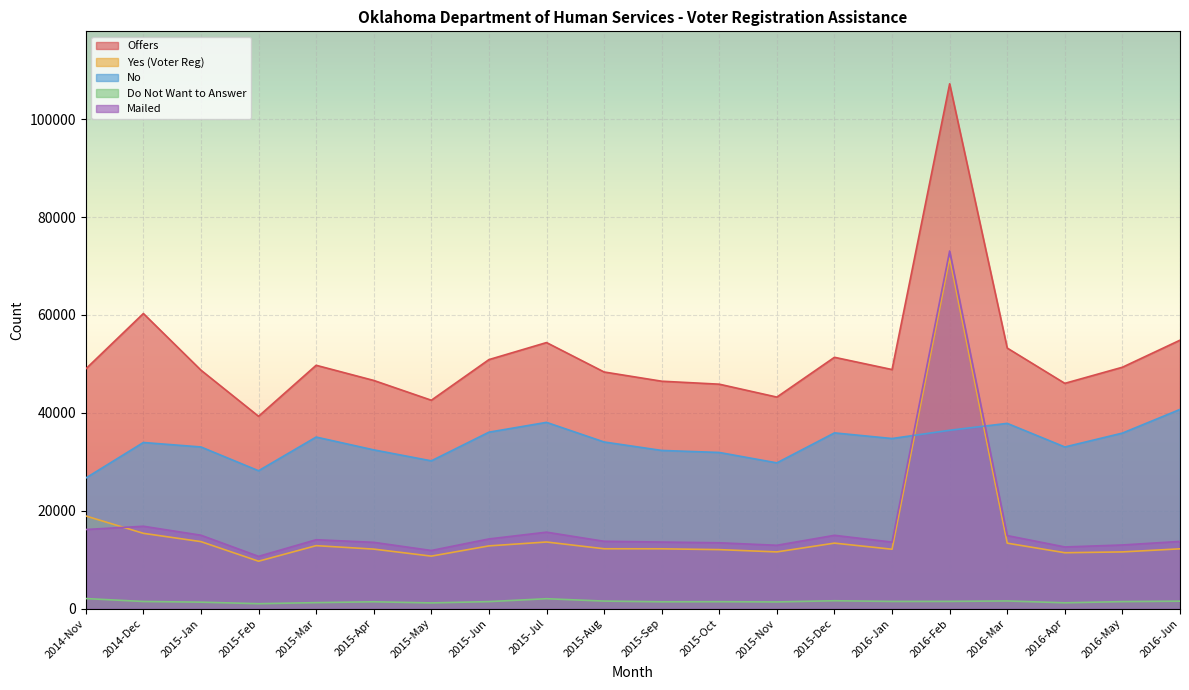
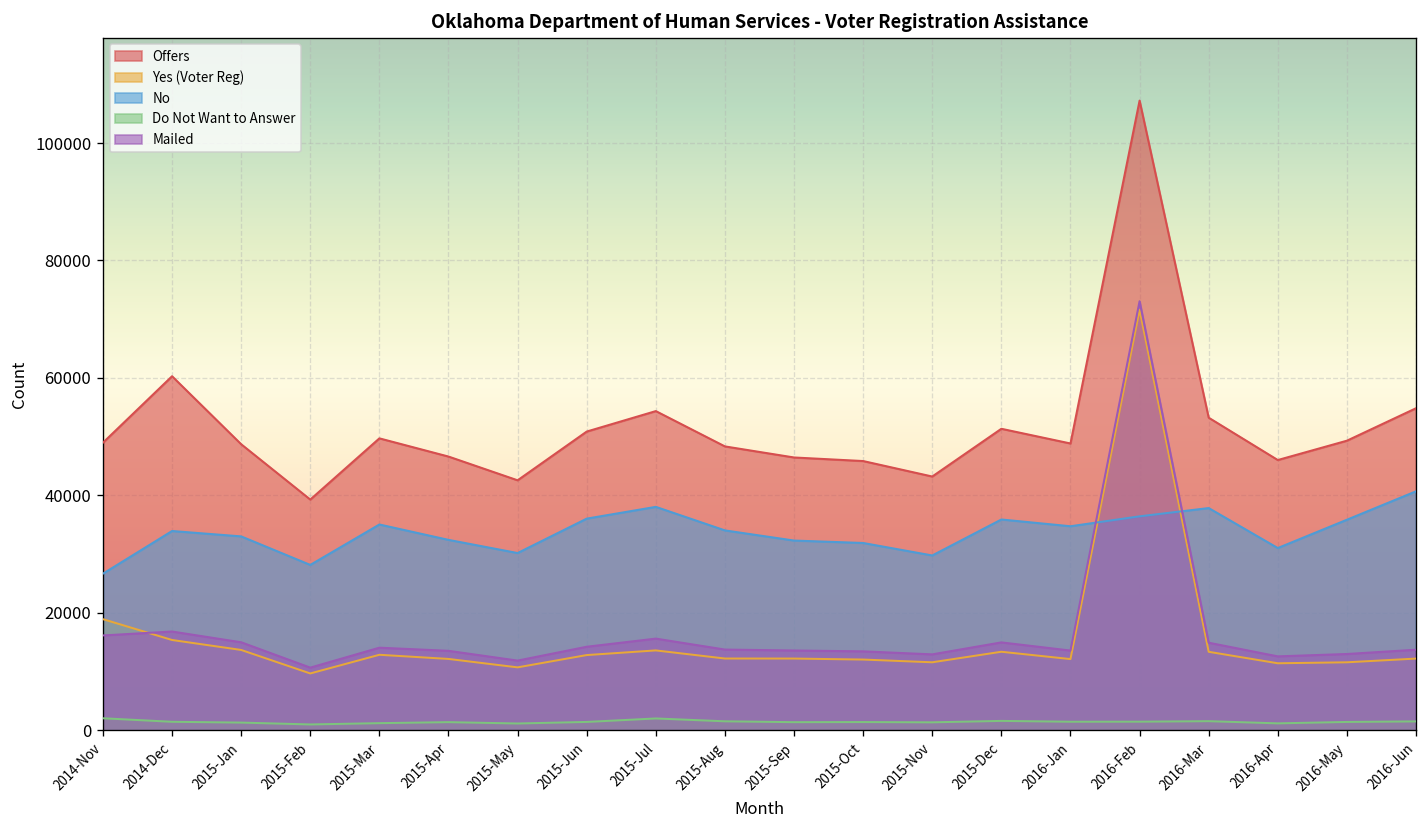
No, 2016-Apr: 33000 -> 31000
